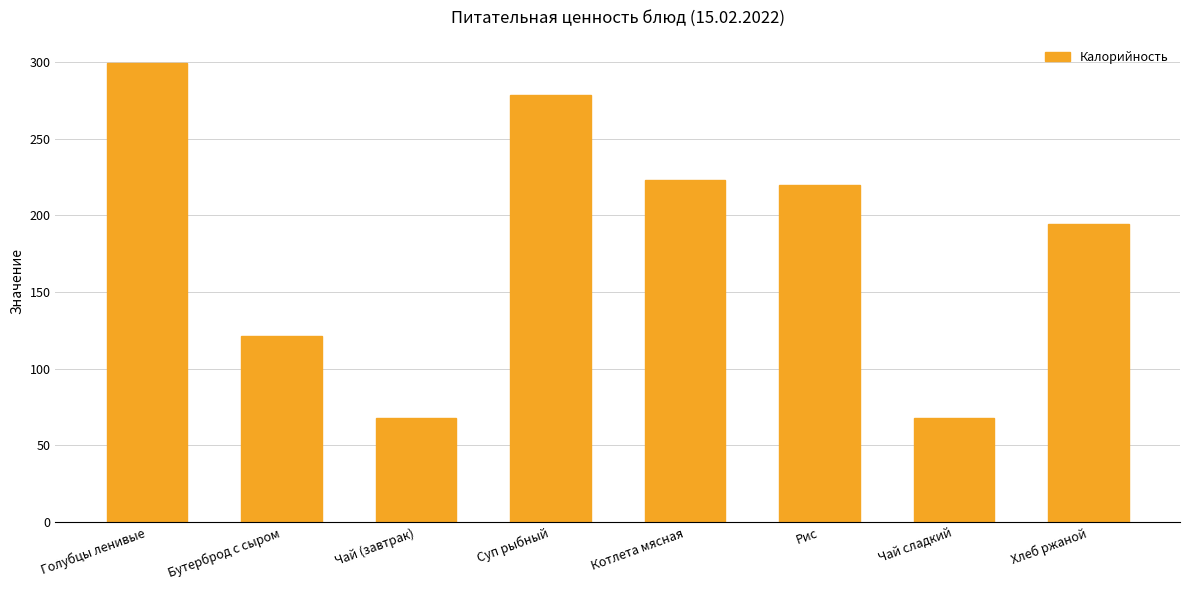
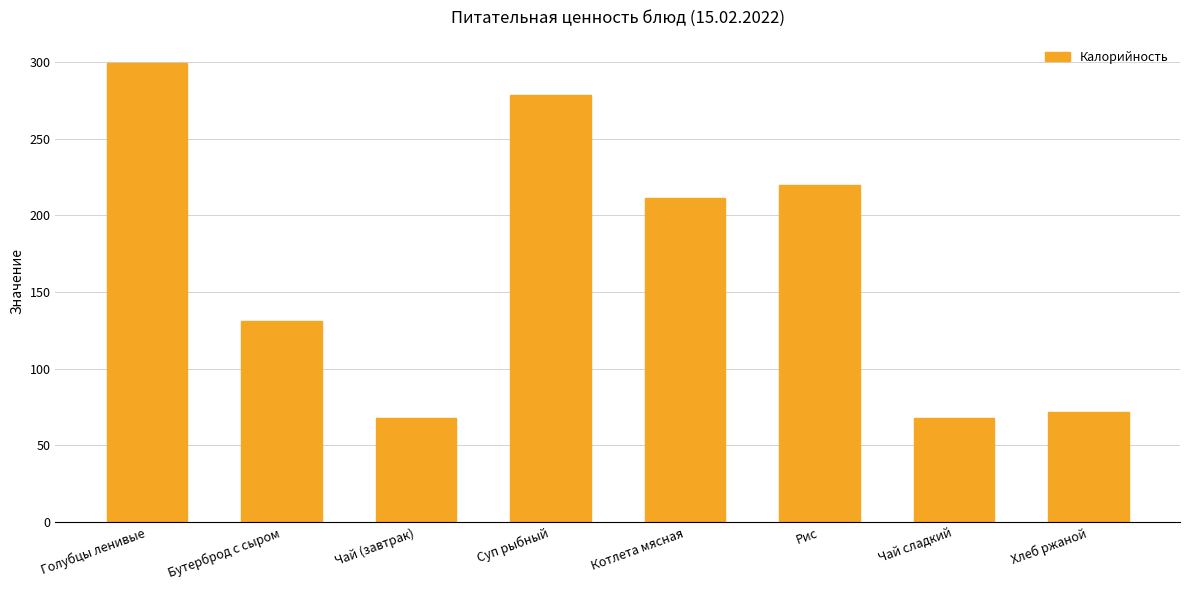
Бутерброд с сыром: 121 -> 131
Котлета мясная: 223 -> 211
Хлеб ржаной: 194 -> 72
